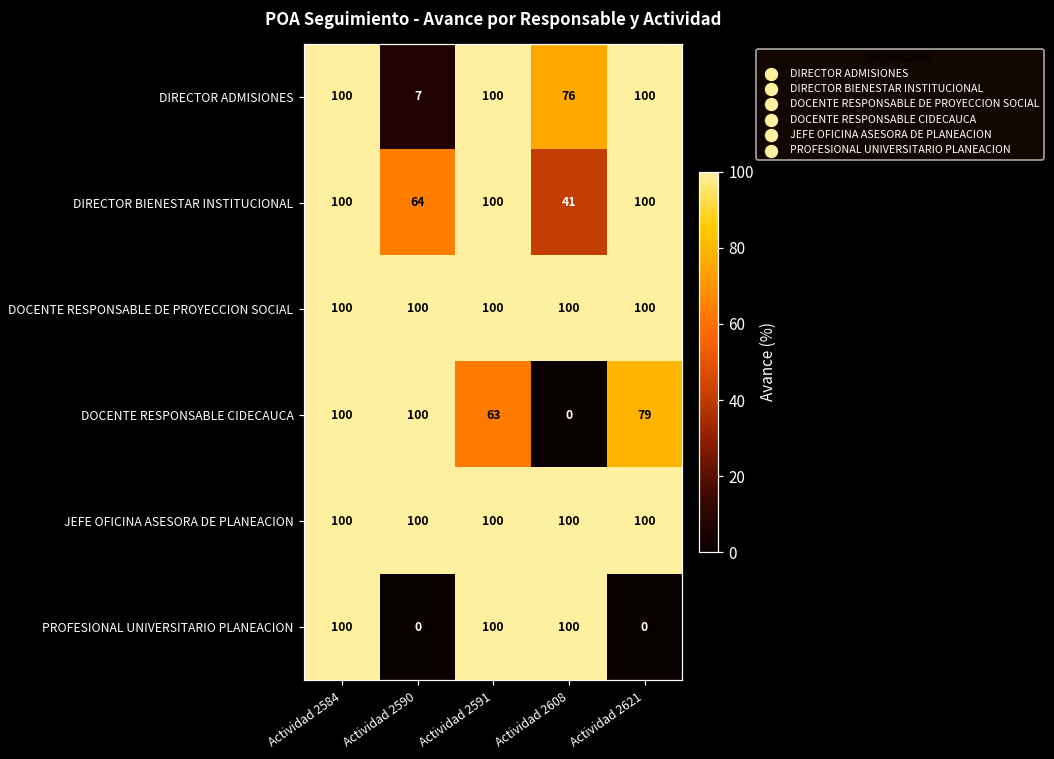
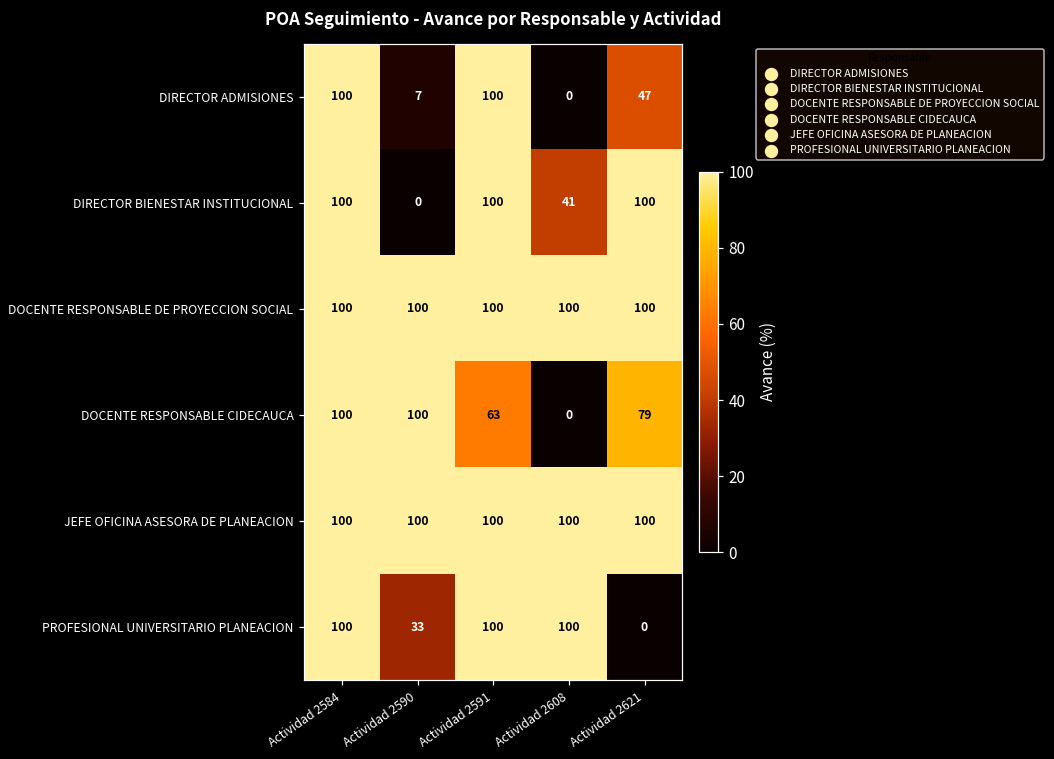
DIRECTOR ADMISIONES, Actividad 2608: 76 -> 0
DIRECTOR ADMISIONES, Actividad 2621: 100 -> 47
DIRECTOR BIENESTAR INSTITUCIONAL, Actividad 2590: 64 -> 0
PROFESIONAL UNIVERSITARIO PLANEACION, Actividad 2590: 0 -> 33
